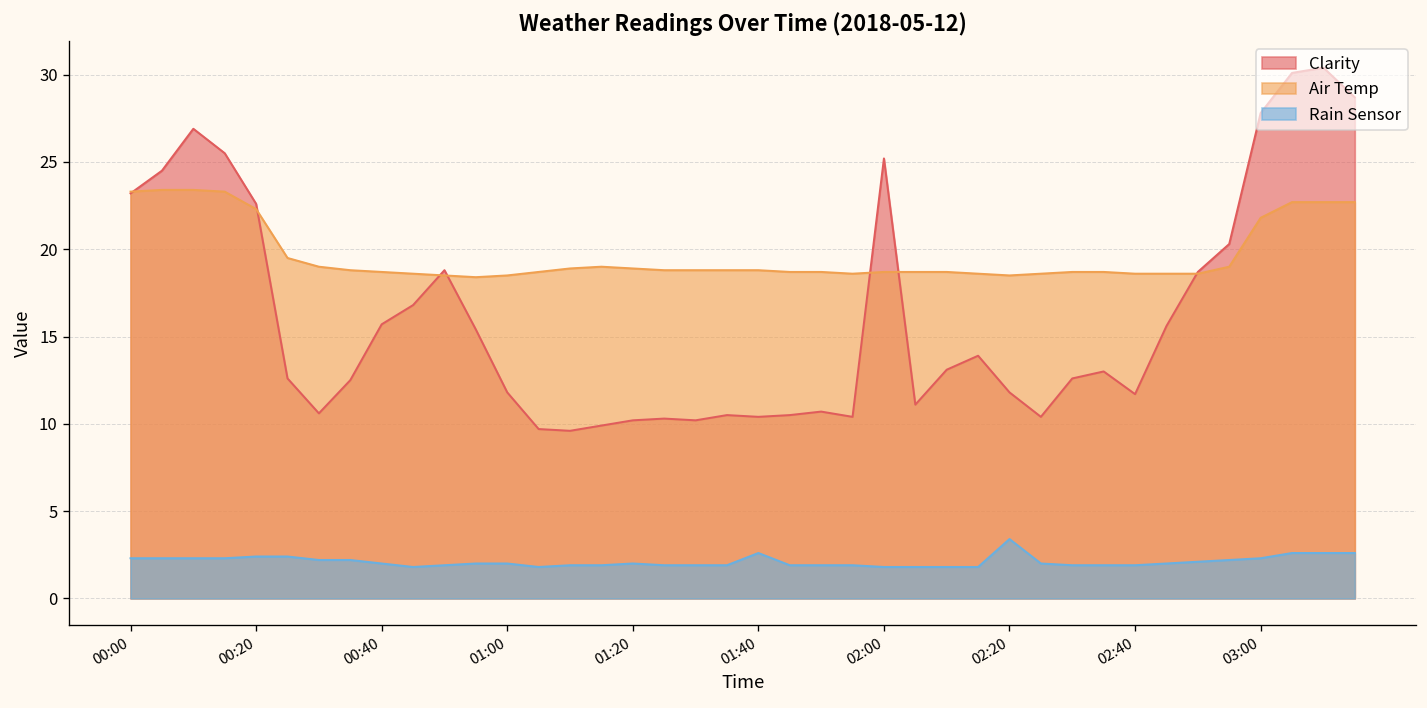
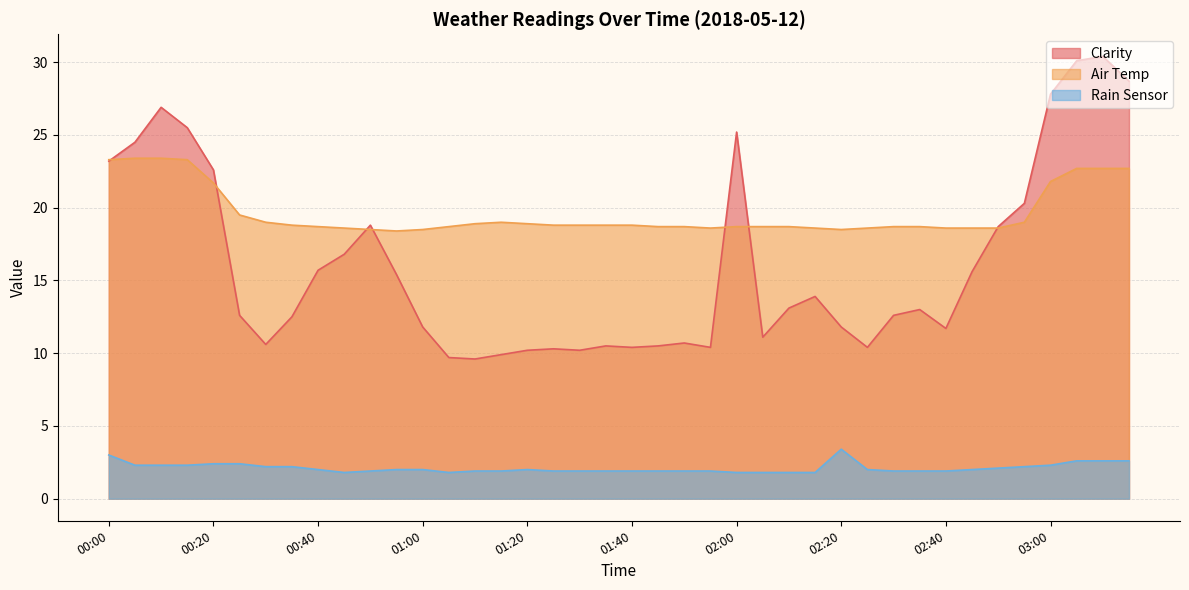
Rain Sensor, 00:00: 2.3 -> 3.0
Air Temp, 00:20: 22.3 -> 21.7
Rain Sensor, 01:40: 2.6 -> 1.9
